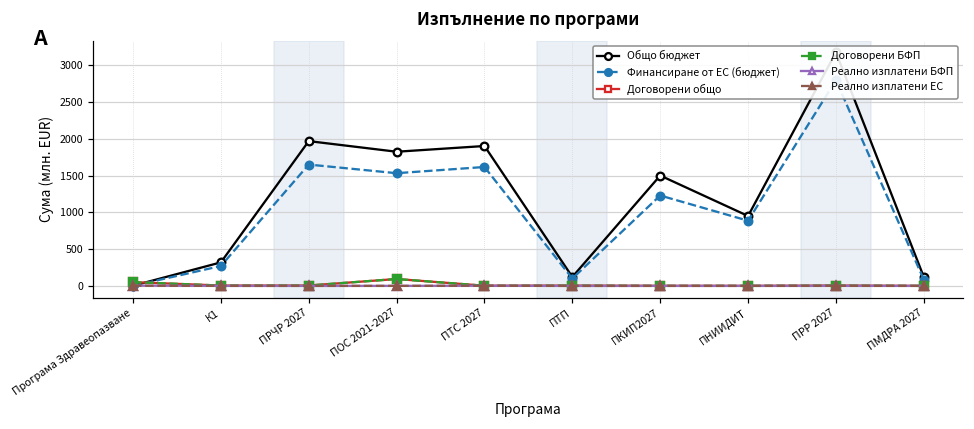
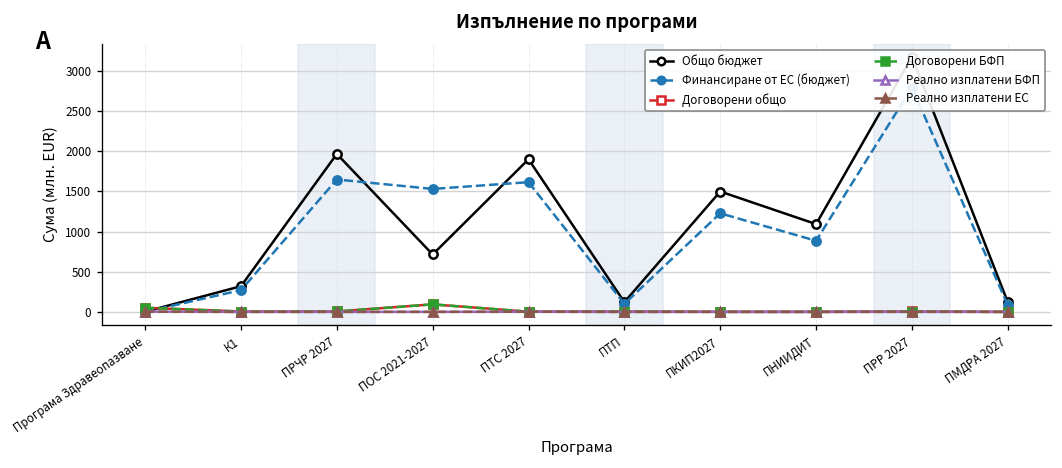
Общо бюджет, ПОС 2021-2027: 1800 -> 700
Общо бюджет, ПНИИДИТ: 900 -> 1100
